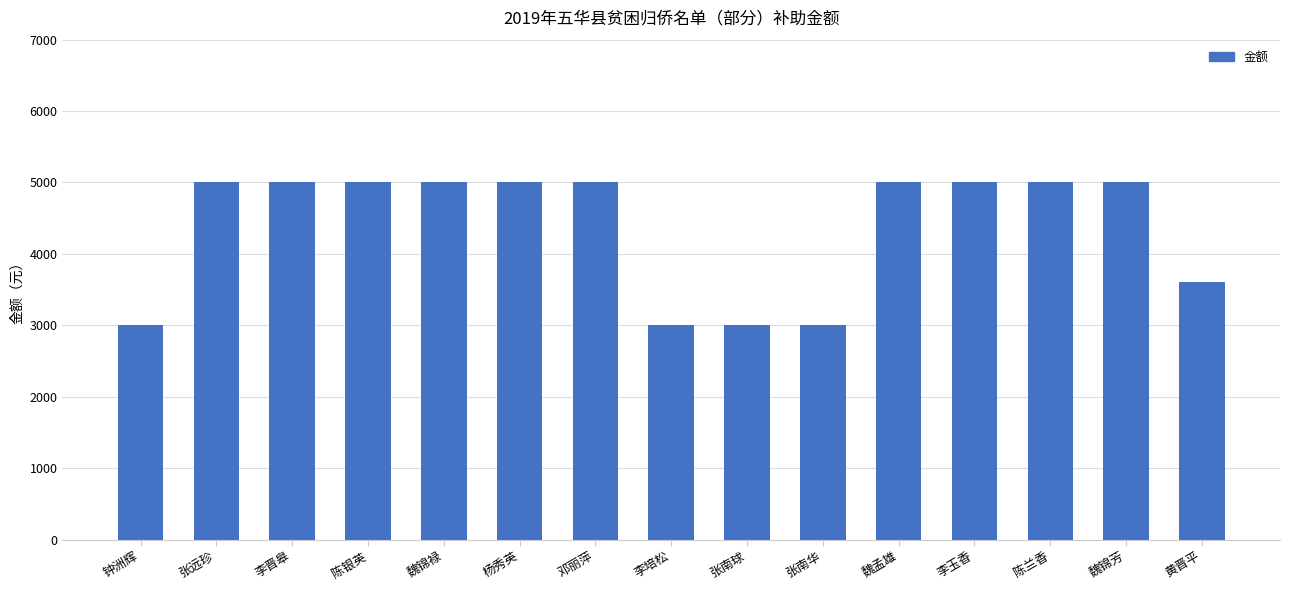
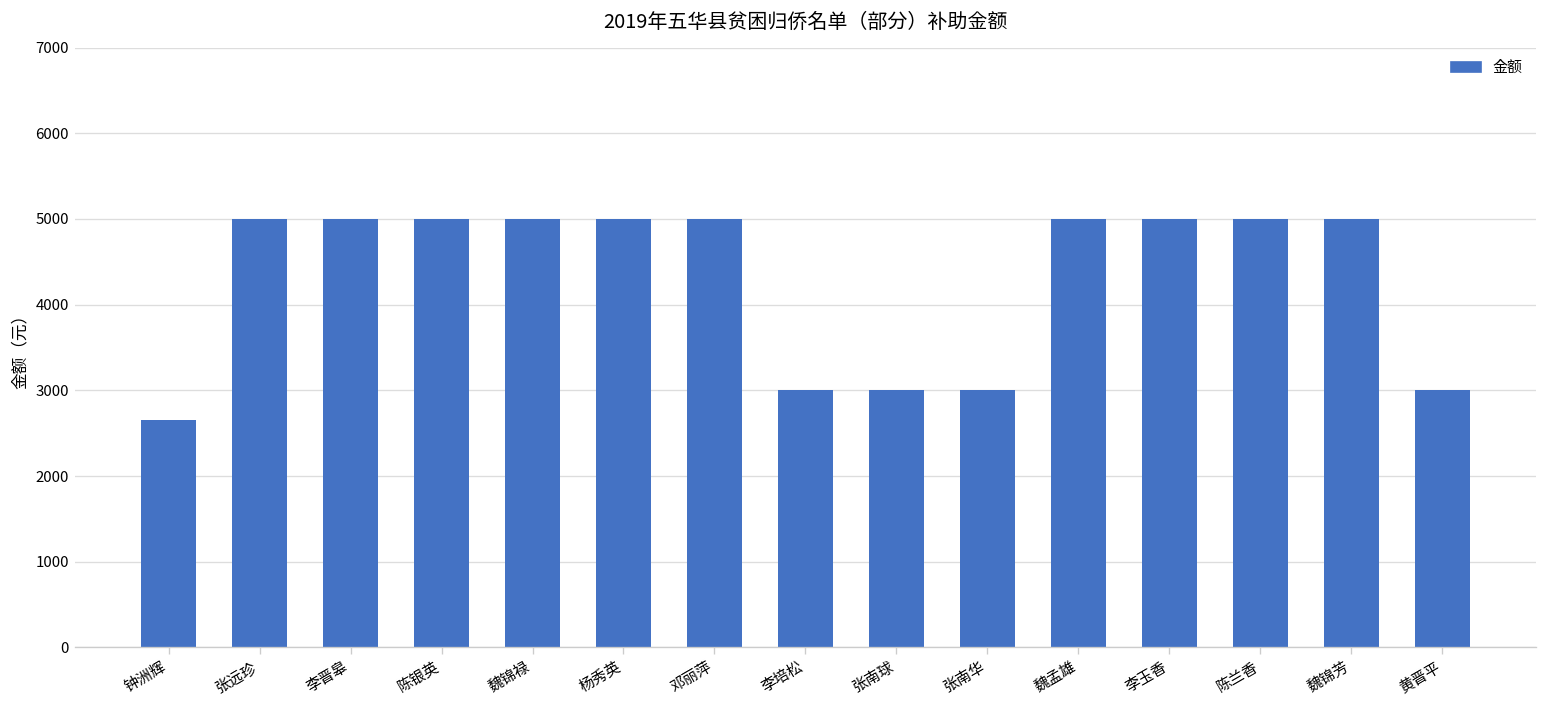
钟洲辉: 3000 -> 2700
黄晋平: 3600 -> 3000
